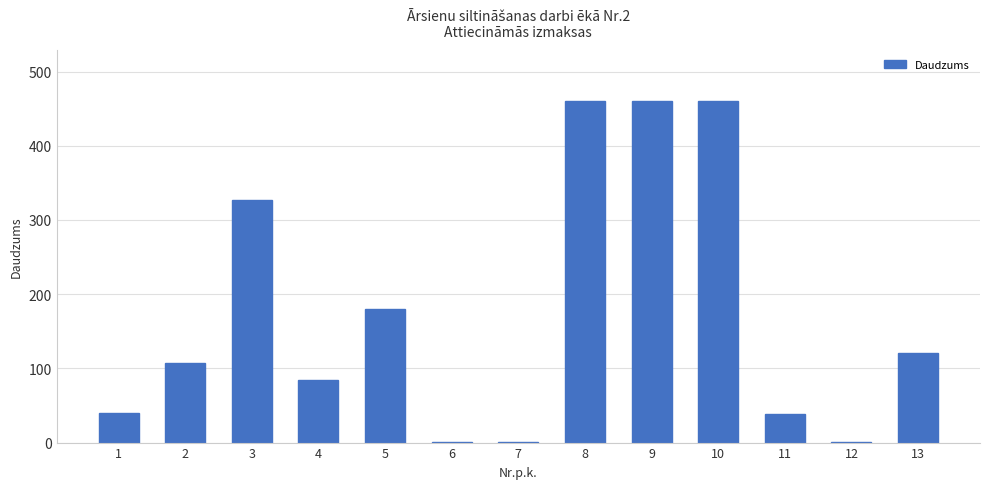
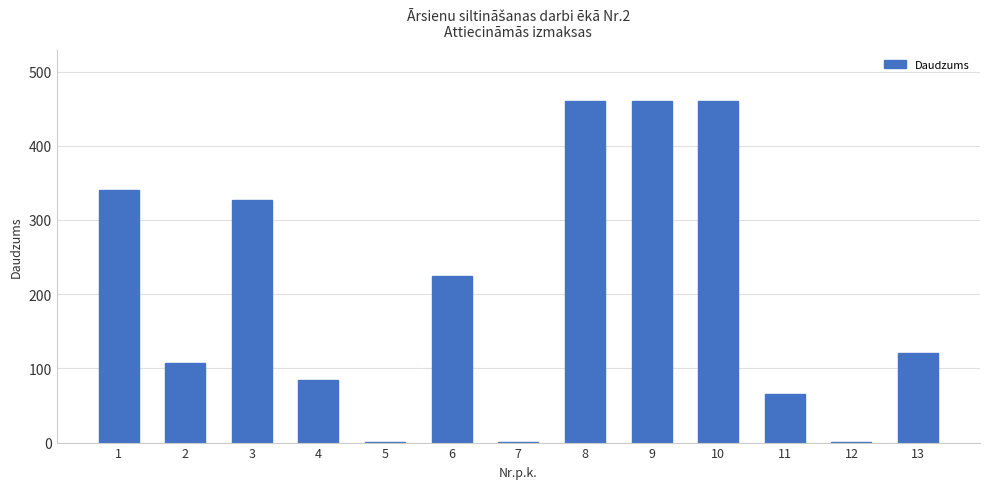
1: 40 -> 340
5: 180 -> 0
6: 0 -> 220
11: 40 -> 70
